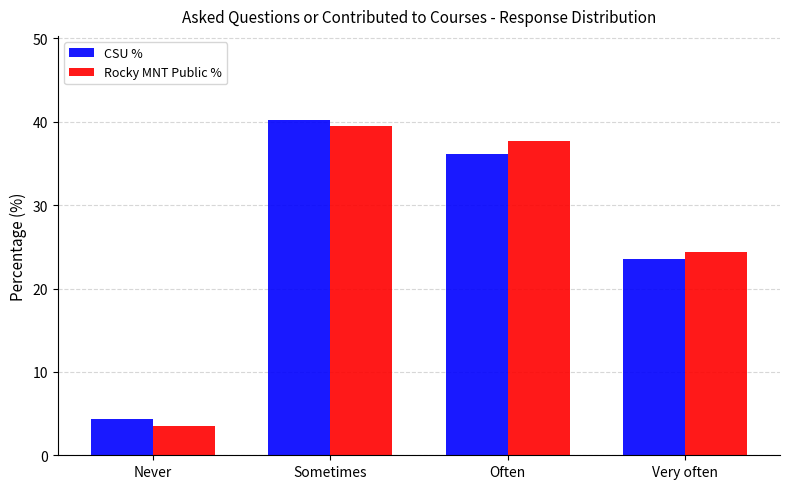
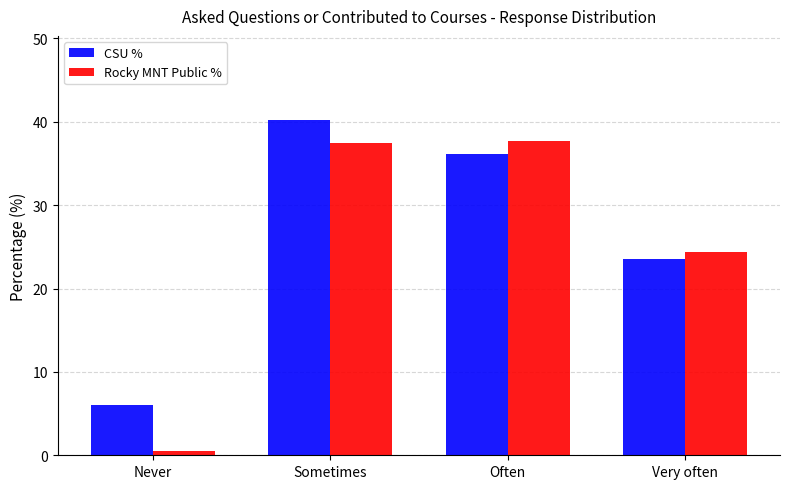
CSU %, Never: 4 -> 6
Rocky MNT Public %, Never: 3 -> 0
Rocky MNT Public %, Sometimes: 39 -> 37
